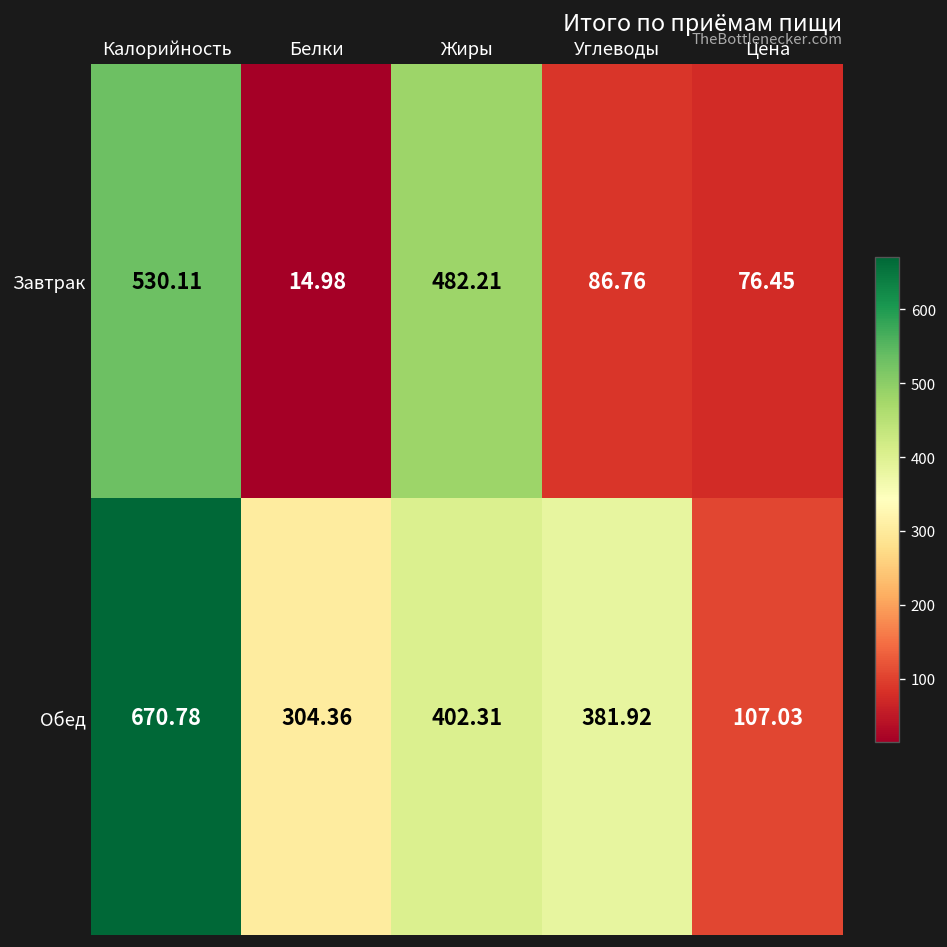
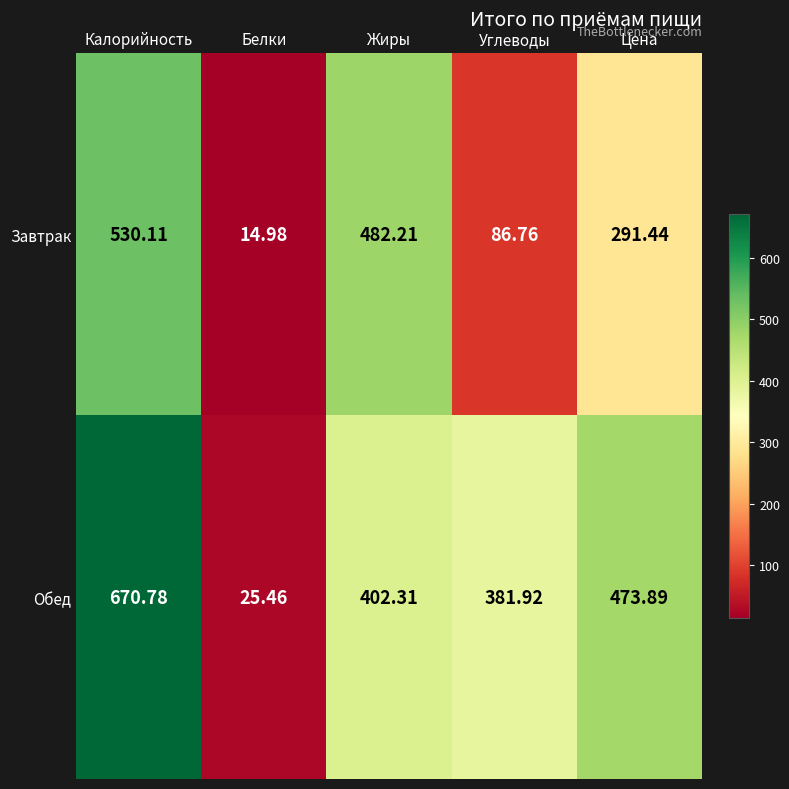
Завтрак, Цена: 76.45 -> 291.44
Обед, Белки: 304.36 -> 25.46
Обед, Цена: 107.03 -> 473.89
